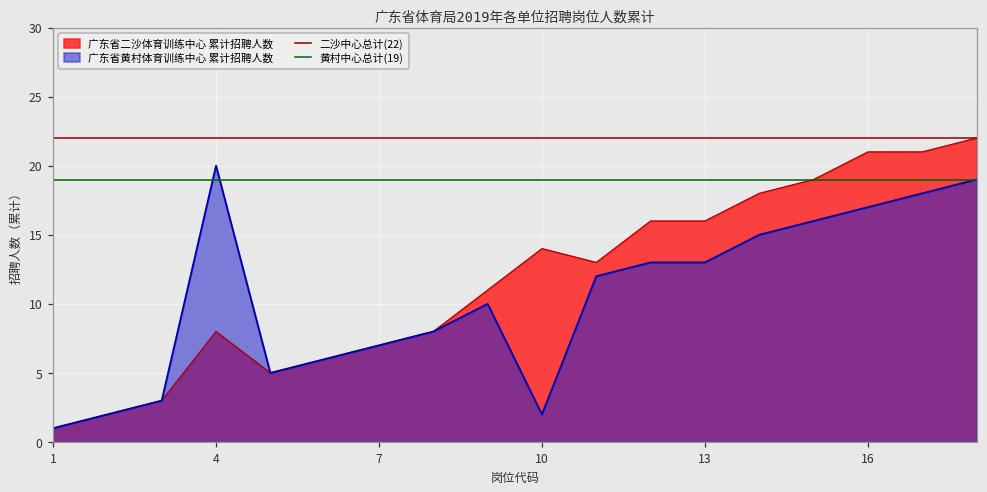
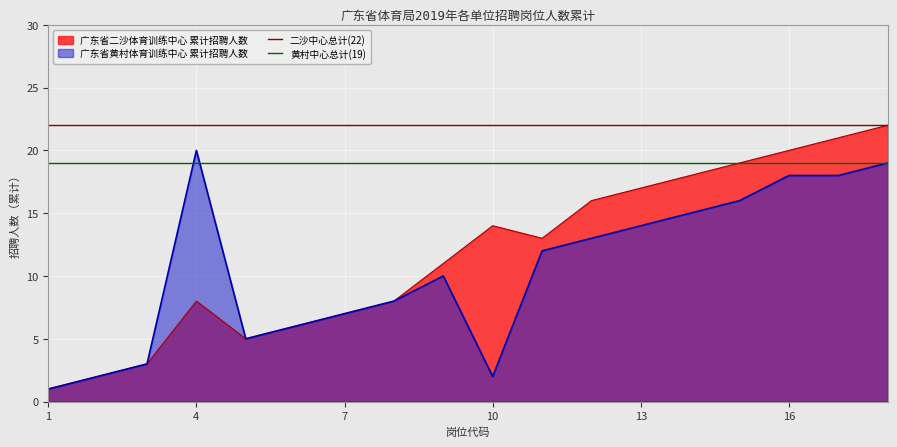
广东省二沙体育训练中心 累计招聘人数, 13: 16 -> 17
广东省黄村体育训练中心 累计招聘人数, 13: 13 -> 14
广东省二沙体育训练中心 累计招聘人数, 16: 21 -> 20
广东省黄村体育训练中心 累计招聘人数, 16: 17 -> 18
